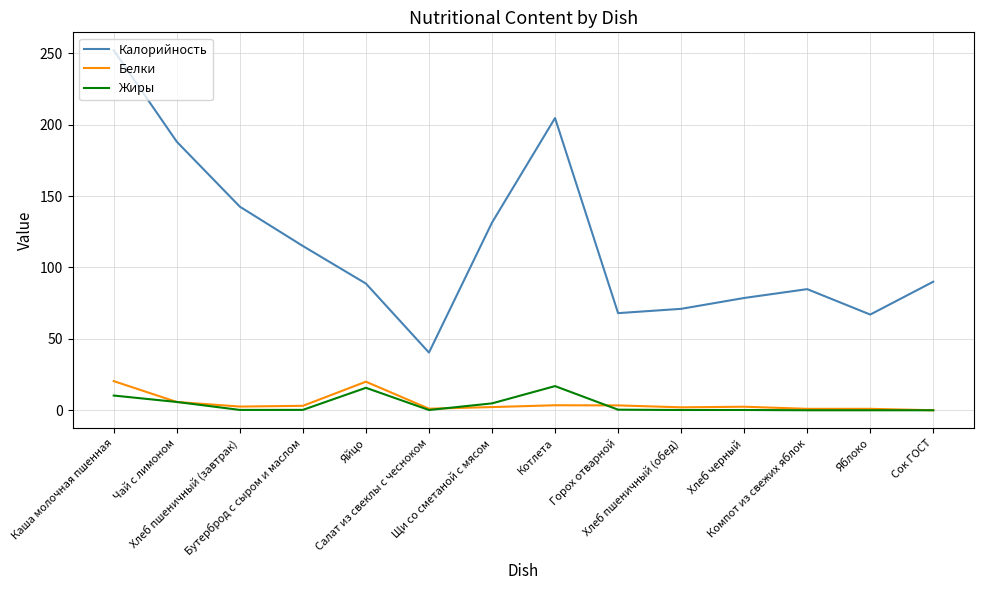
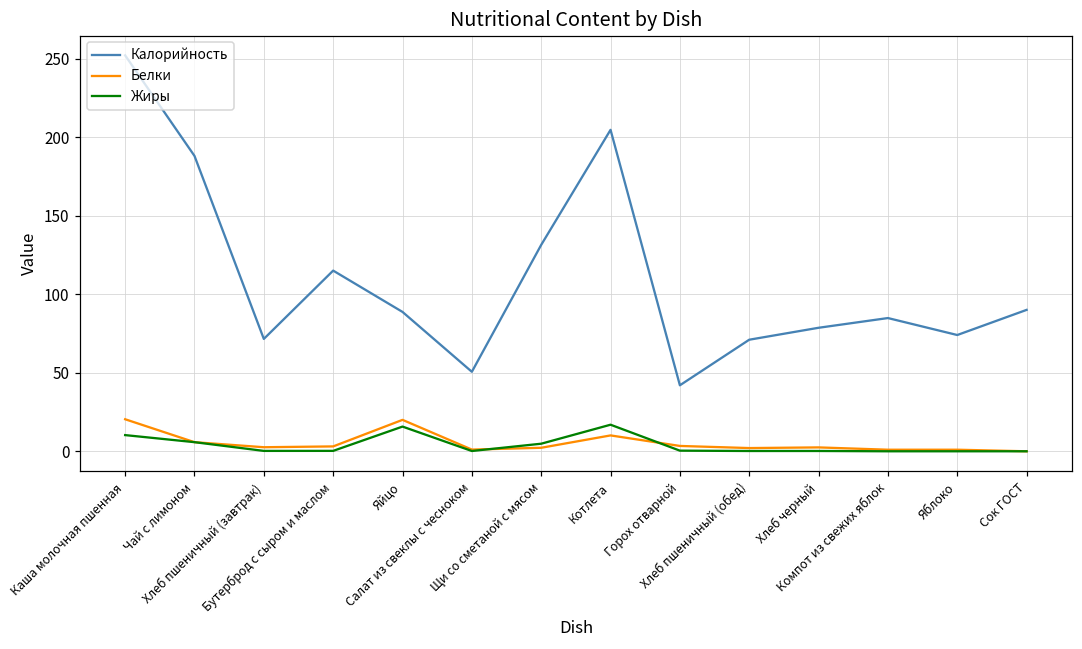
Калорийность, Хлеб пшеничный (завтрак): 143 -> 72
Калорийность, Салат из свеклы с чесноком: 40 -> 51
Белки, Котлета: 4 -> 10
Калорийность, Горох отварной: 68 -> 42
Калорийность, Яблоко: 67 -> 74
